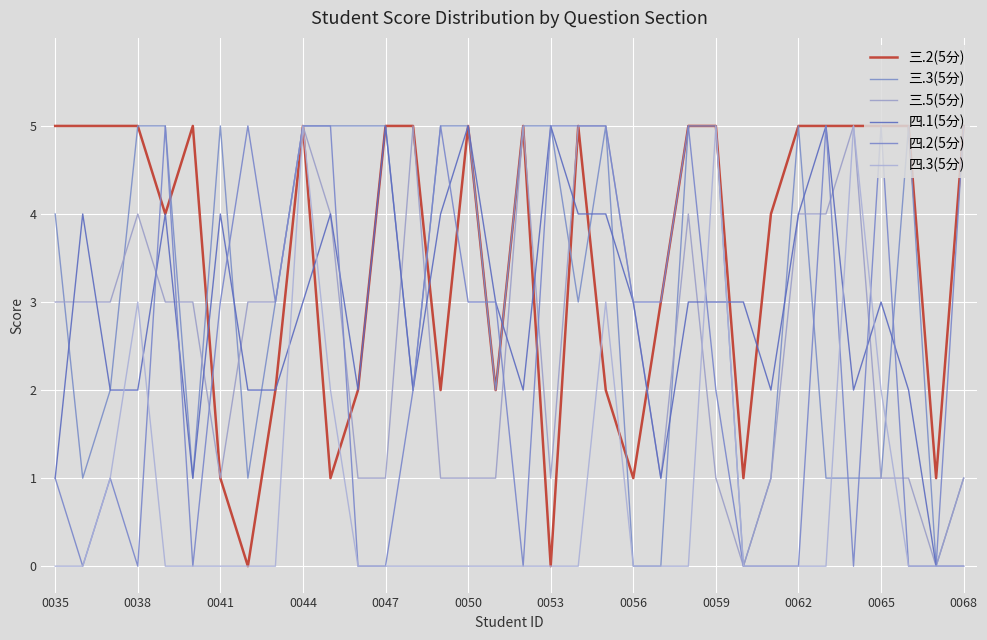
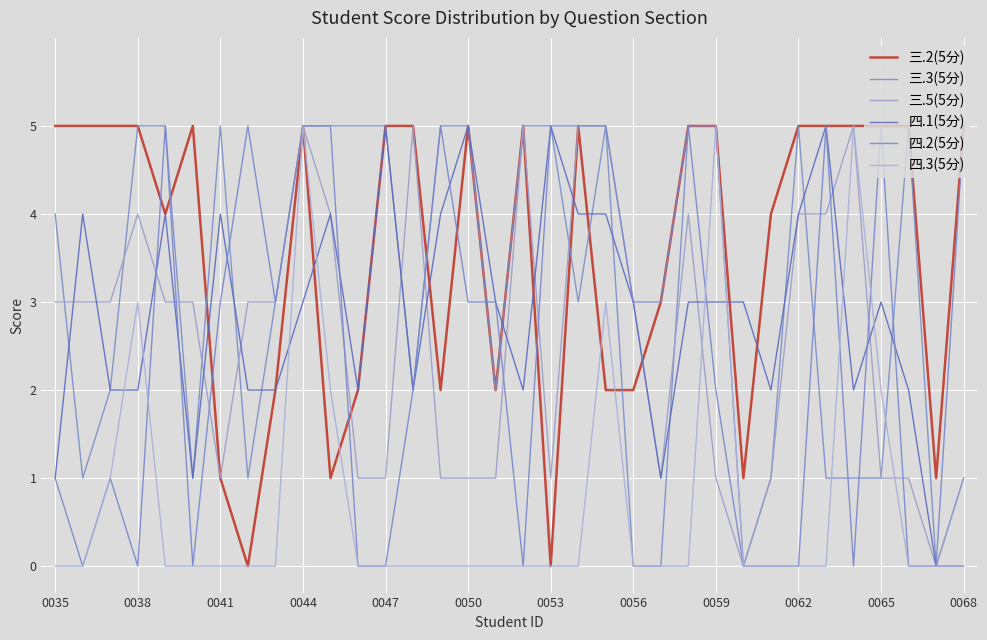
三.2(5分), 0056: 1 -> 2
